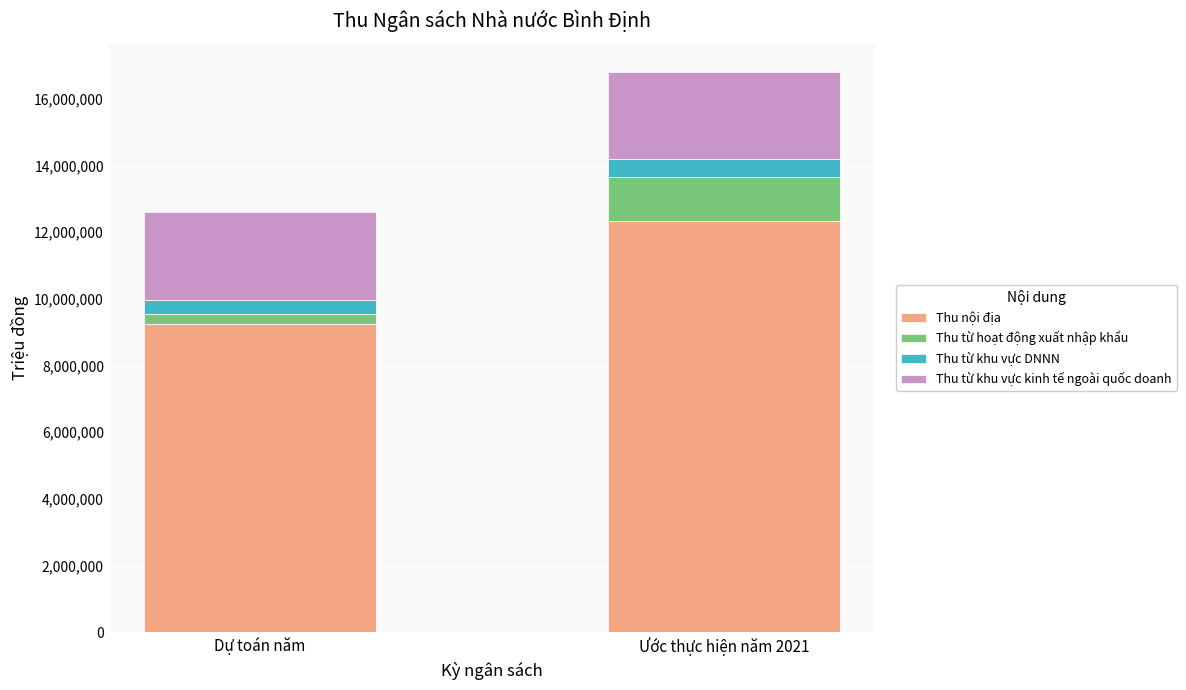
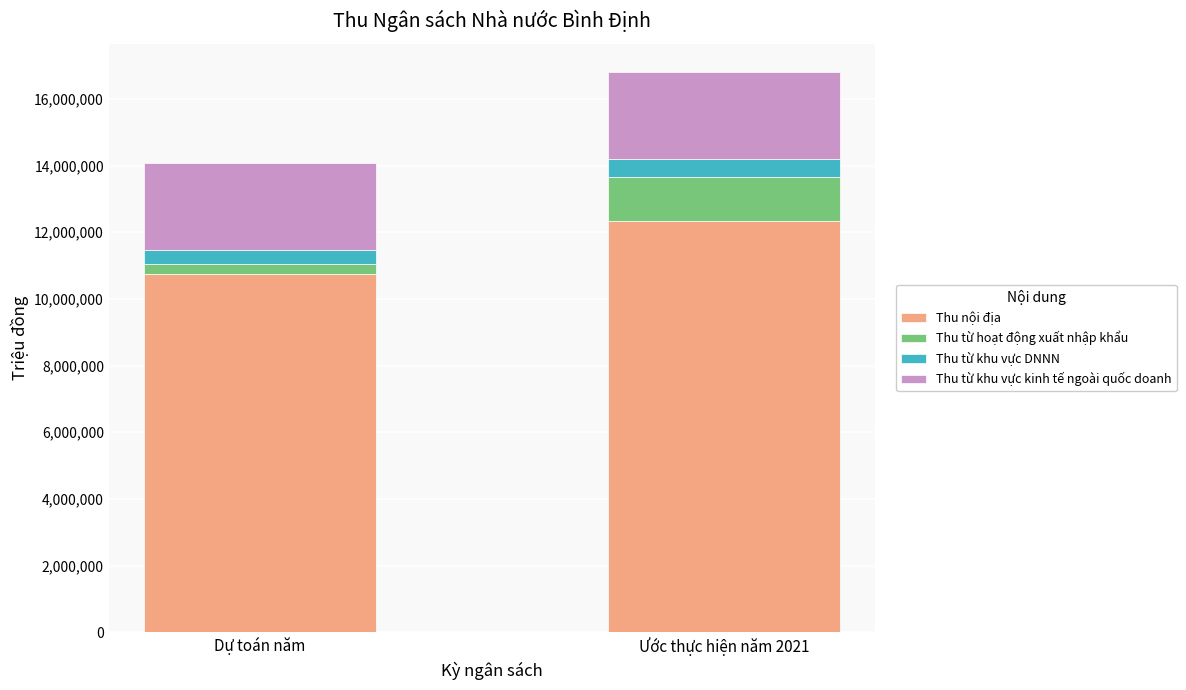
Thu nội địa, Dự toán năm: 9,200,000 -> 10,700,000
